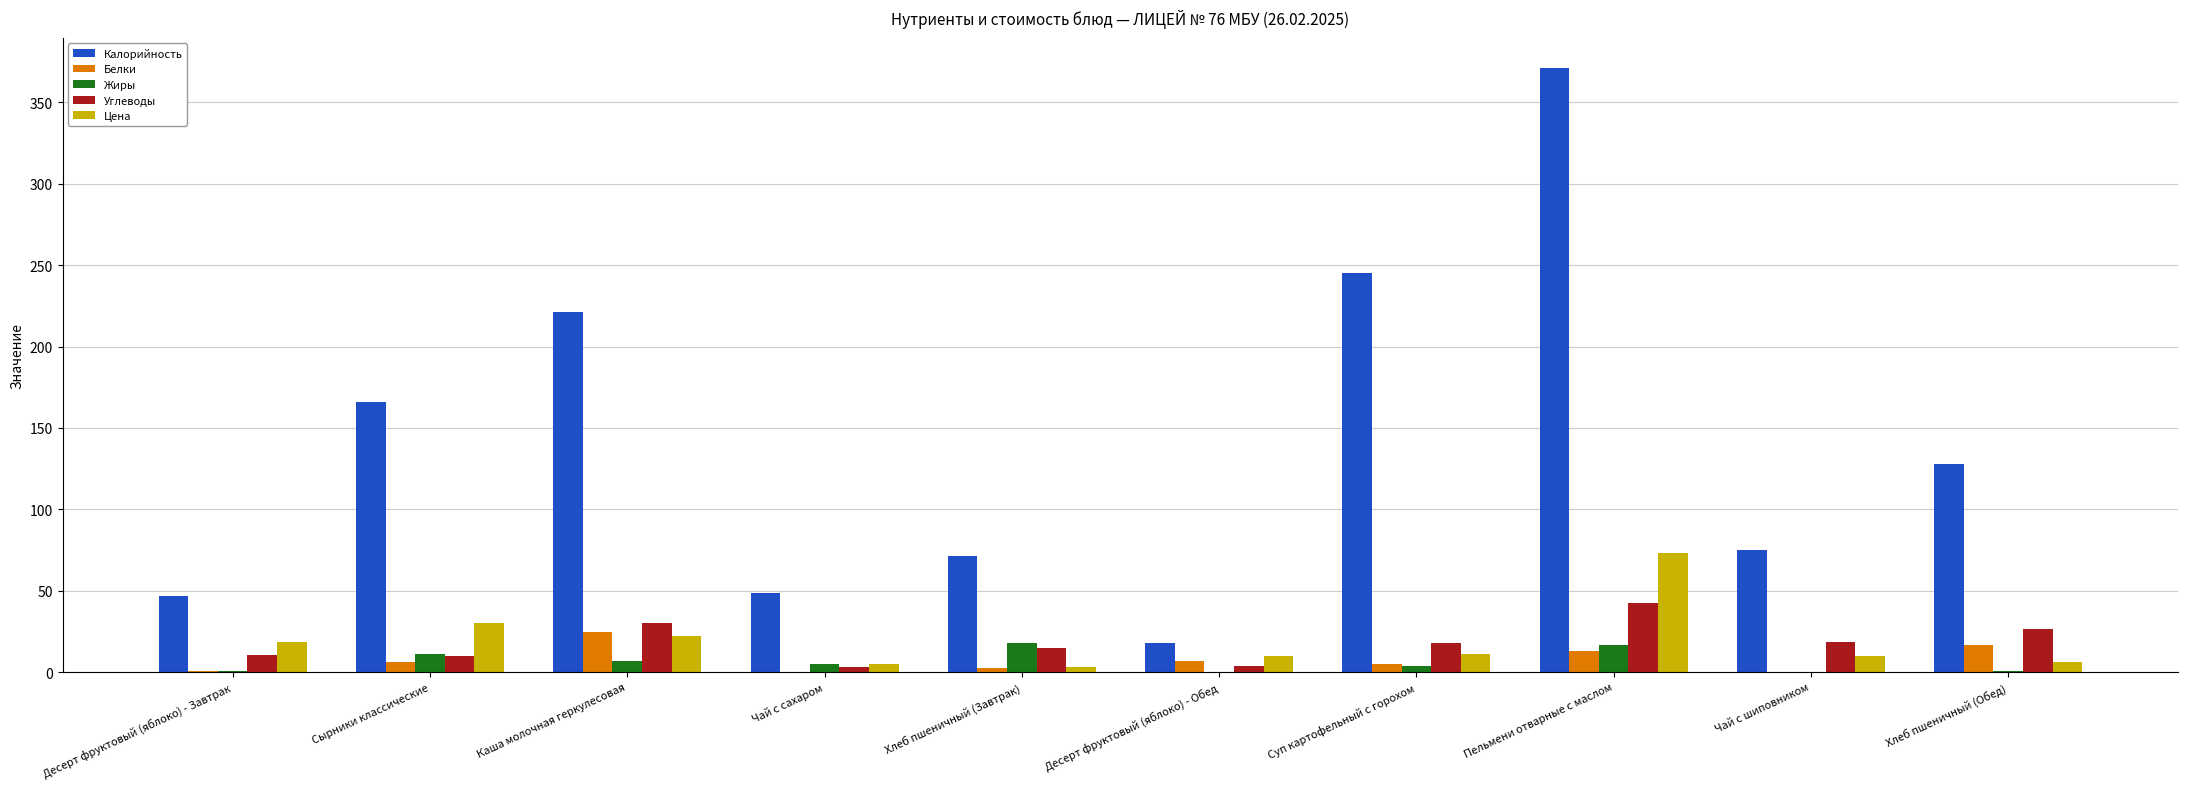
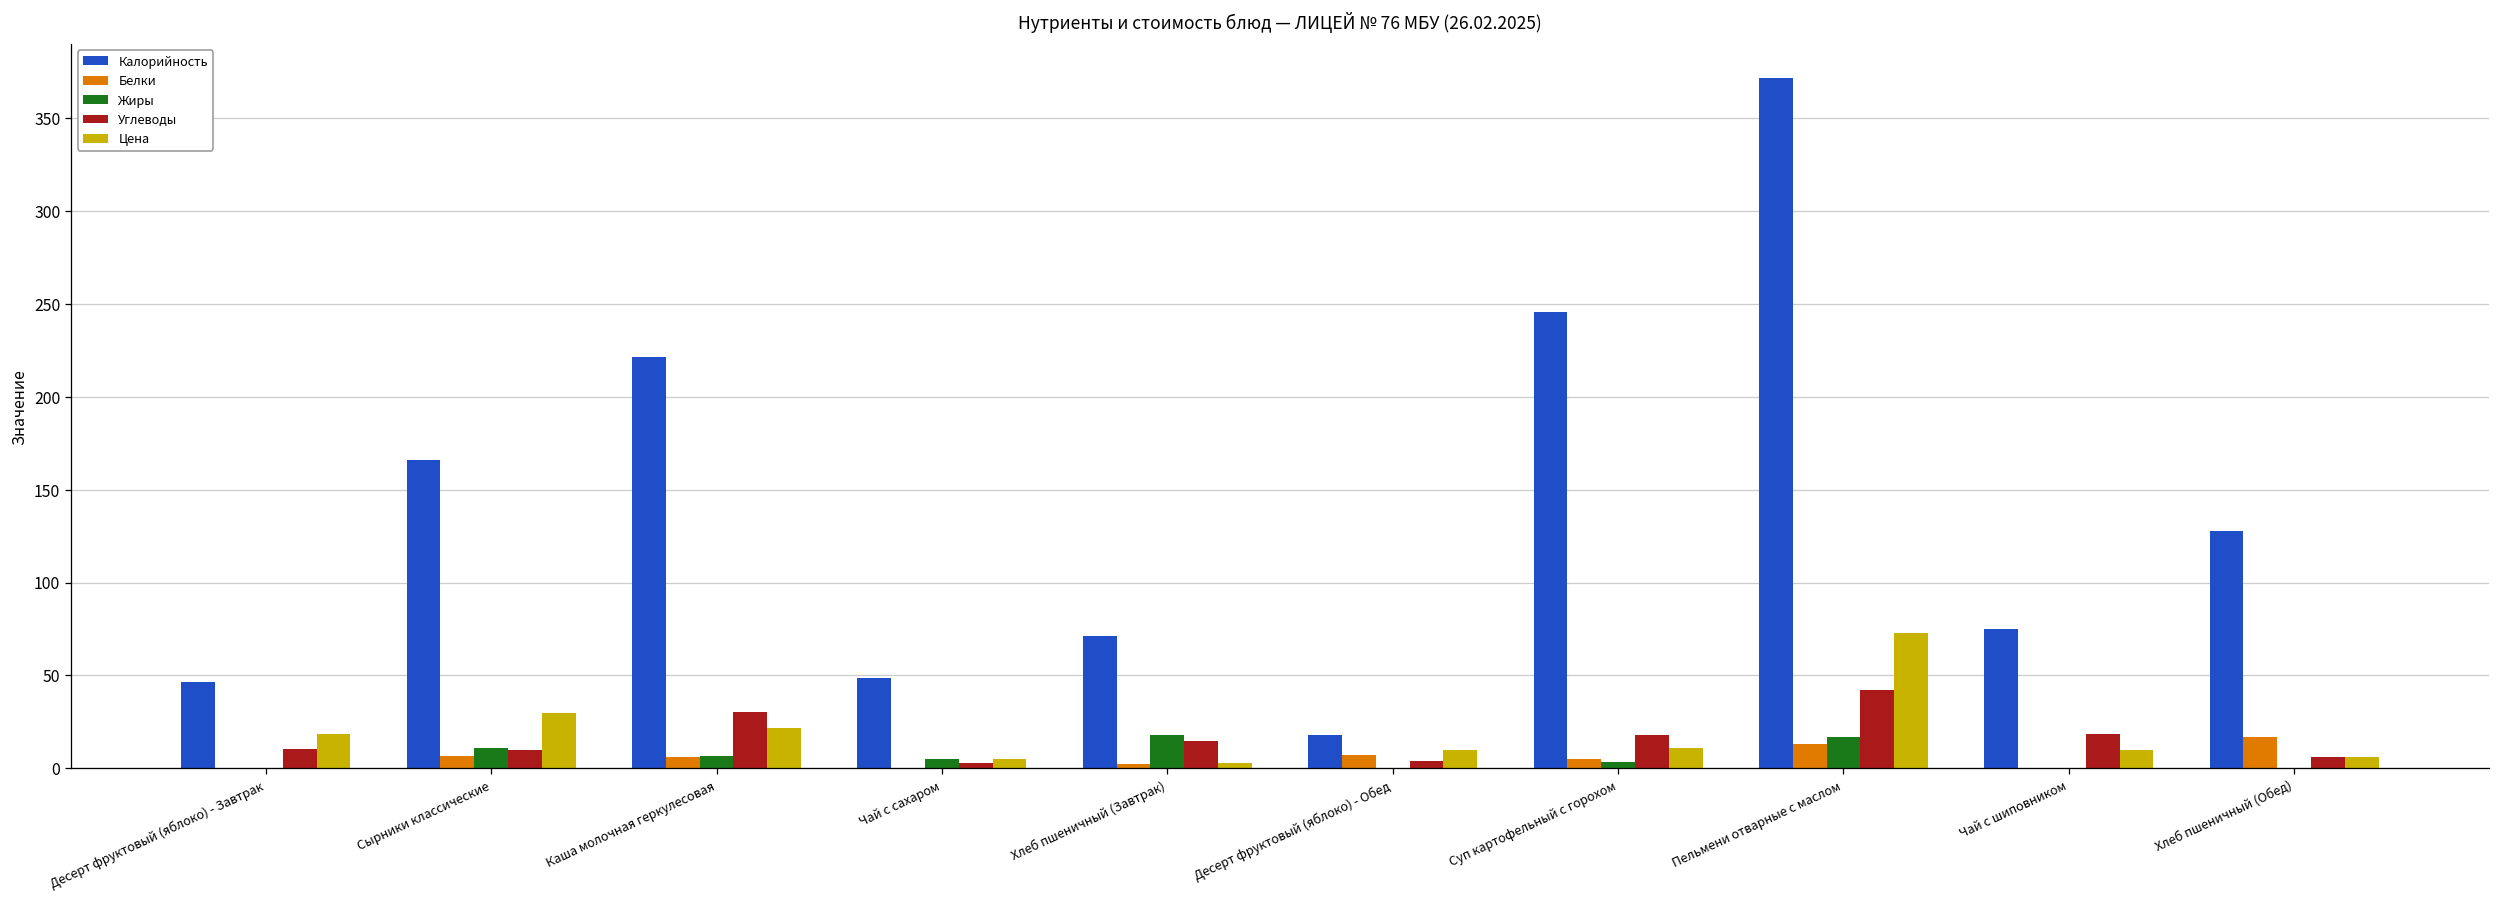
Белки, Каша молочная геркулесовая: 25 -> 6
Углеводы, Хлеб пшеничный (Обед): 27 -> 6
